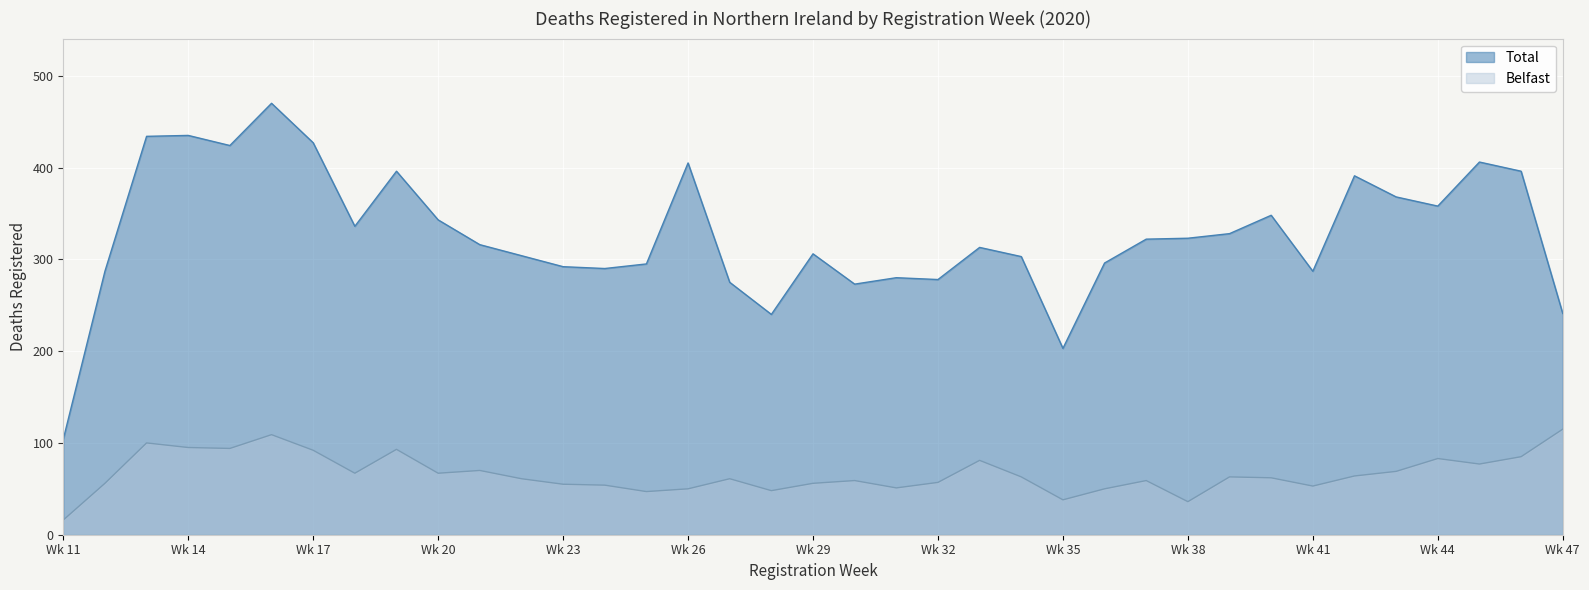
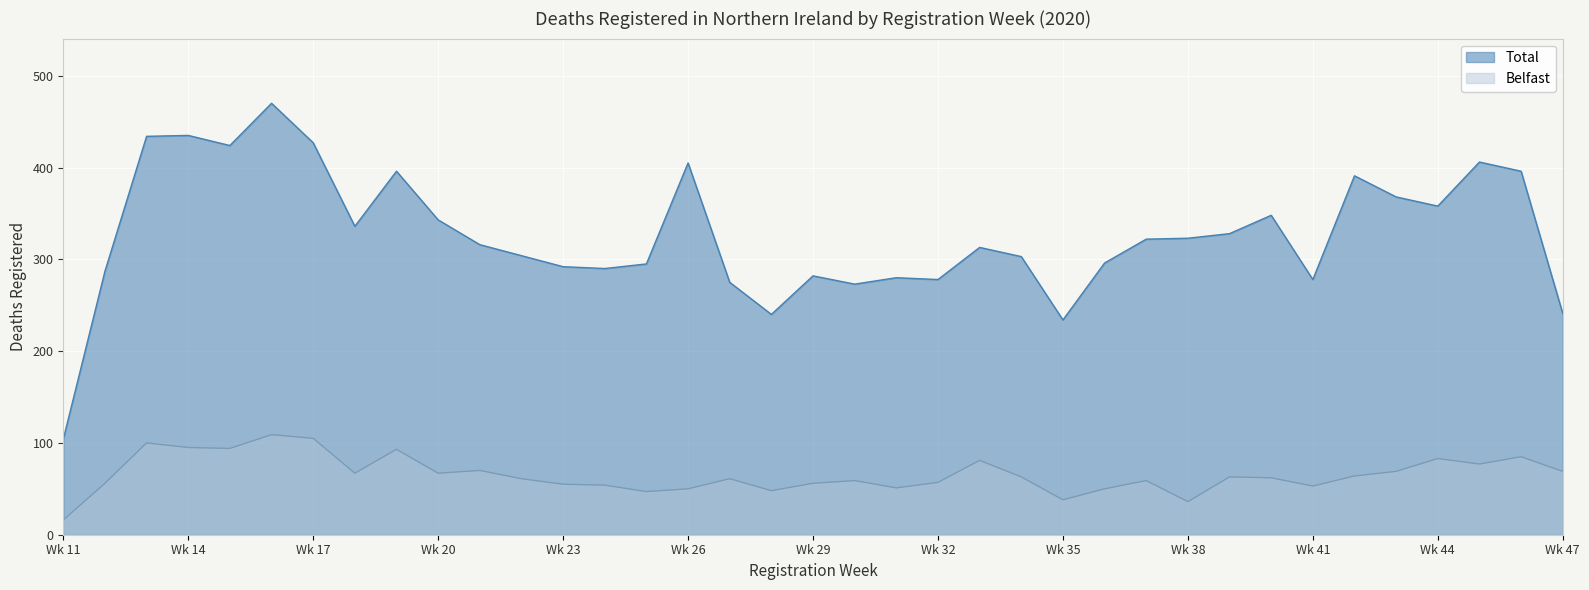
Belfast, Wk 17: 90 -> 110
Total, Wk 29: 310 -> 280
Total, Wk 35: 200 -> 230
Total, Wk 41: 290 -> 280
Belfast, Wk 47: 120 -> 70
